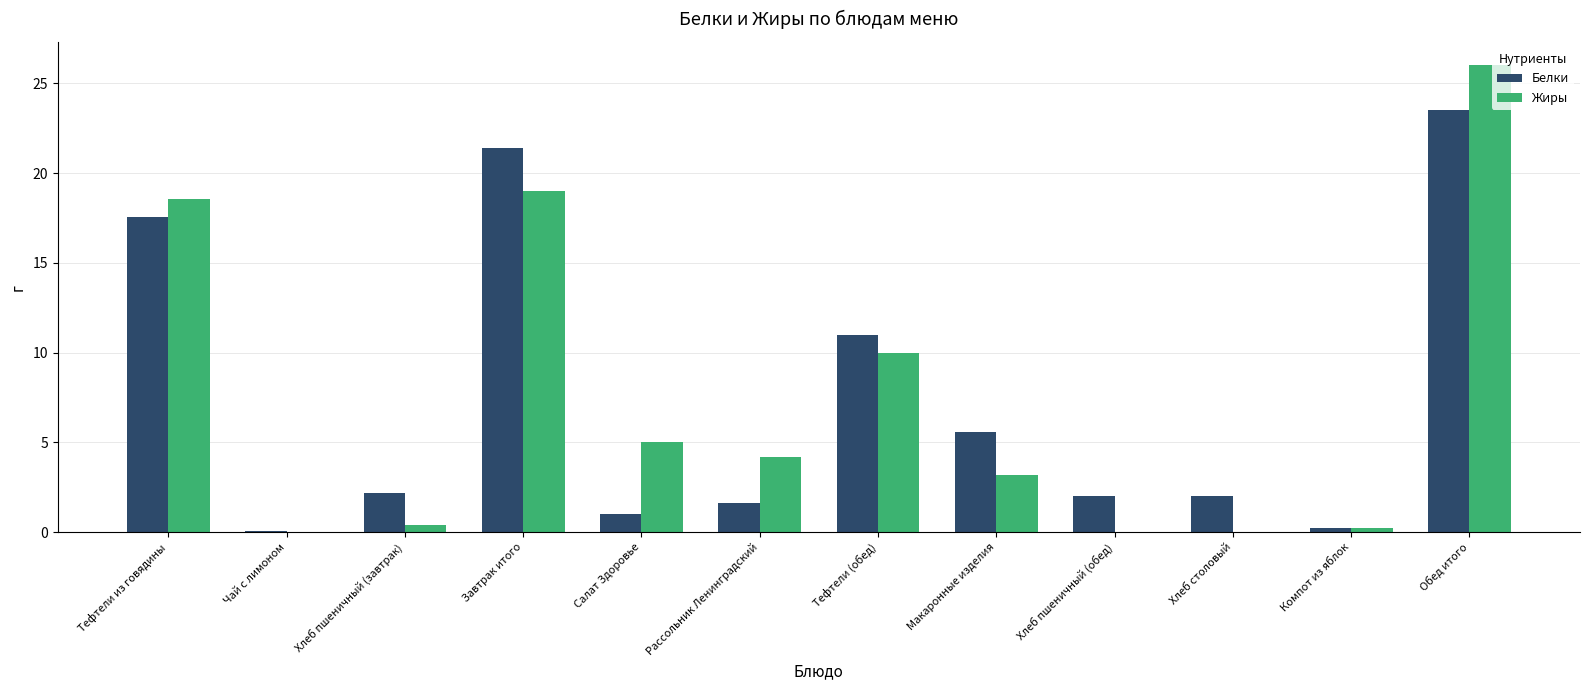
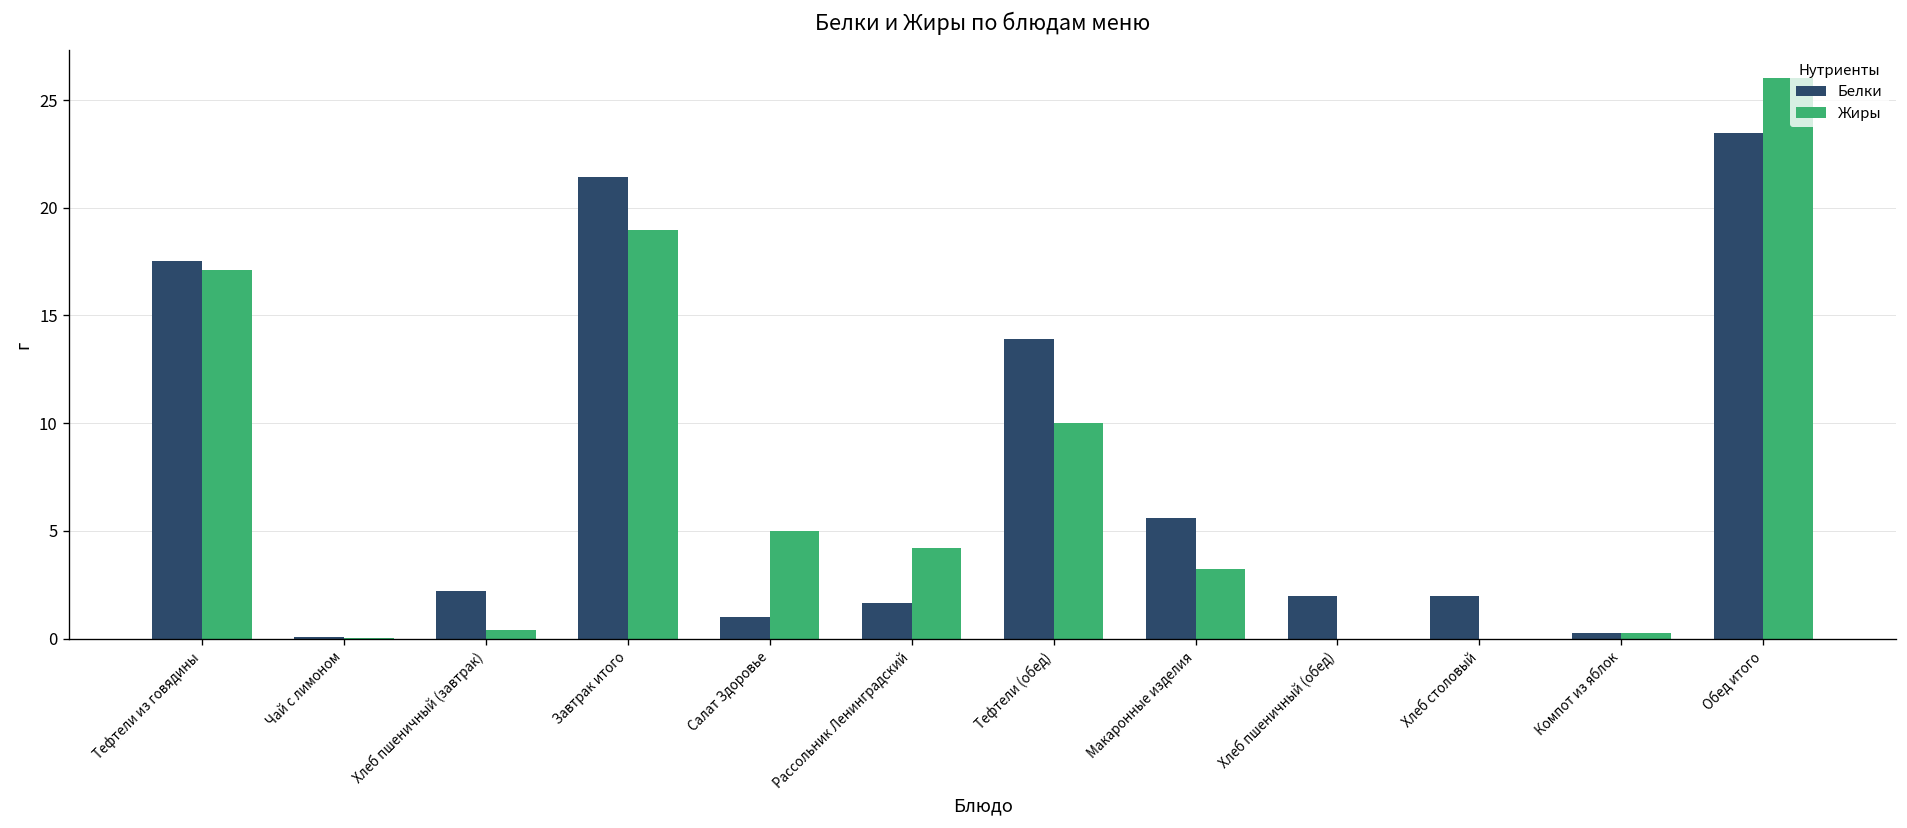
Жиры, Тефтели из говядины: 18.6 -> 17.1
Белки, Тефтели (обед): 11.0 -> 13.9
